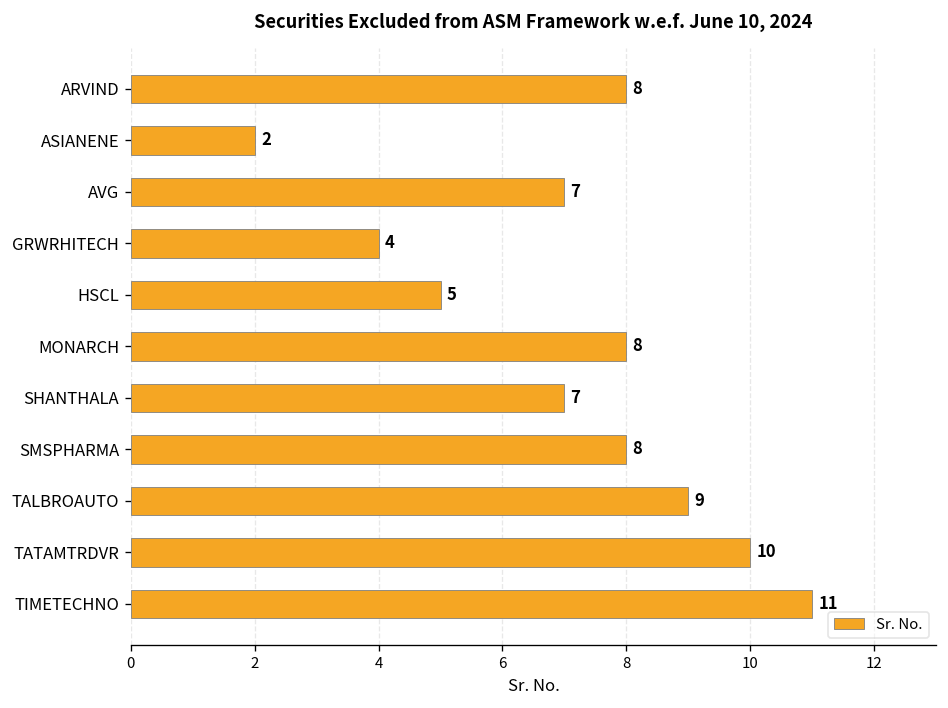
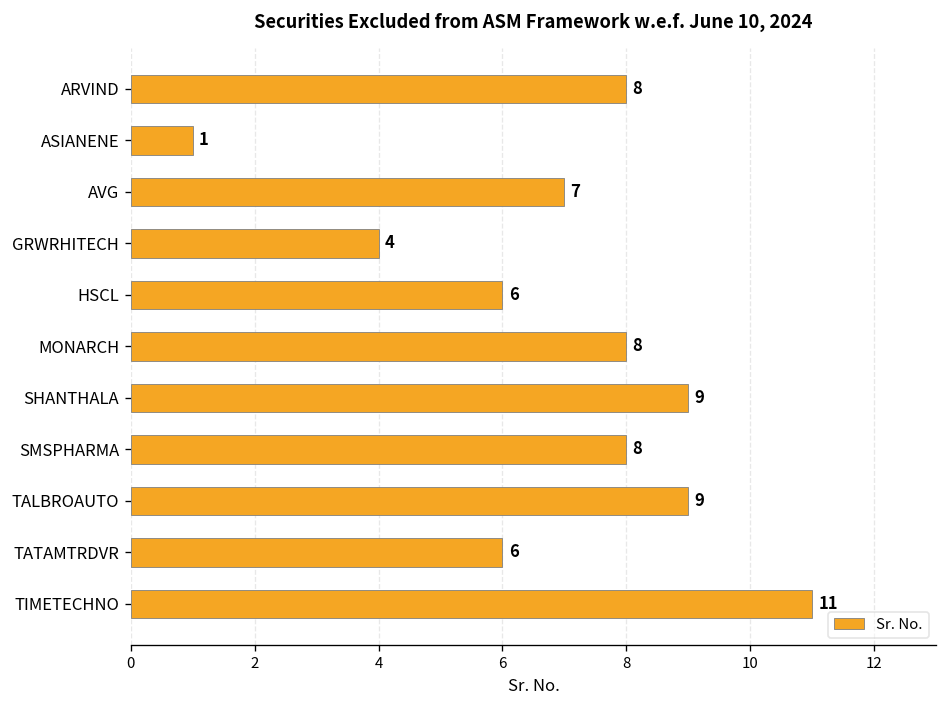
ASIANENE: 2 -> 1
HSCL: 5 -> 6
SHANTHALA: 7 -> 9
TATAMTRDVR: 10 -> 6
